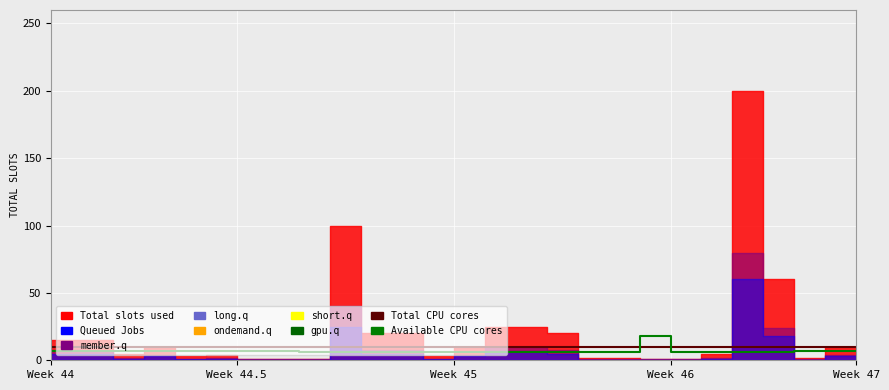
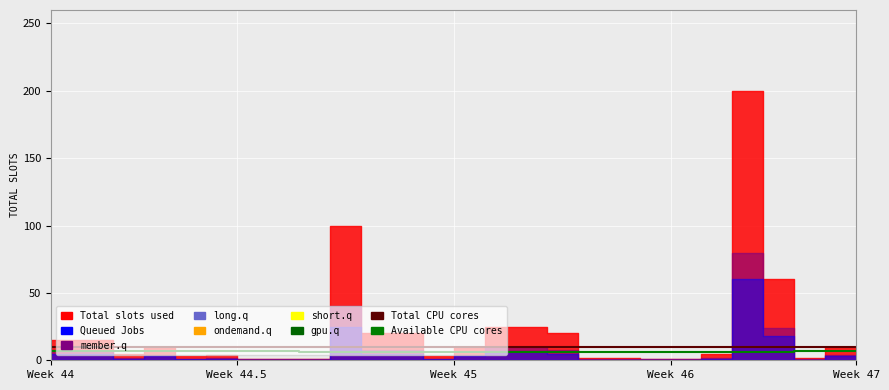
Available CPU cores, Week 46: 18 -> 6
